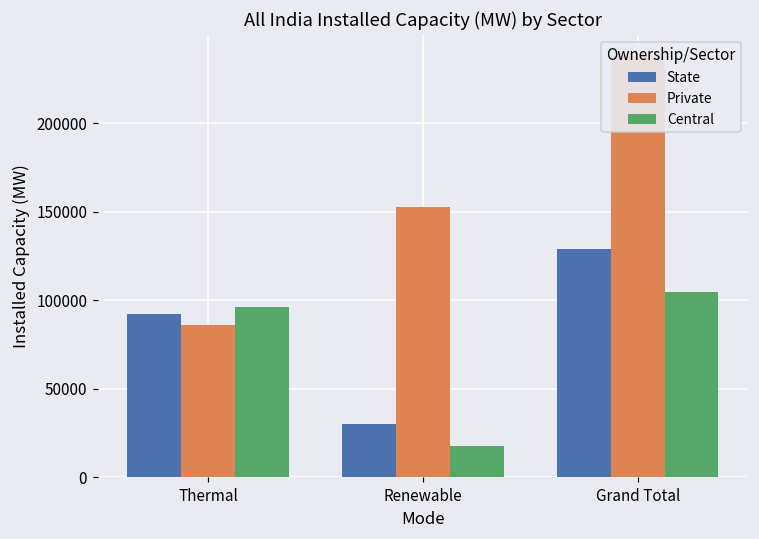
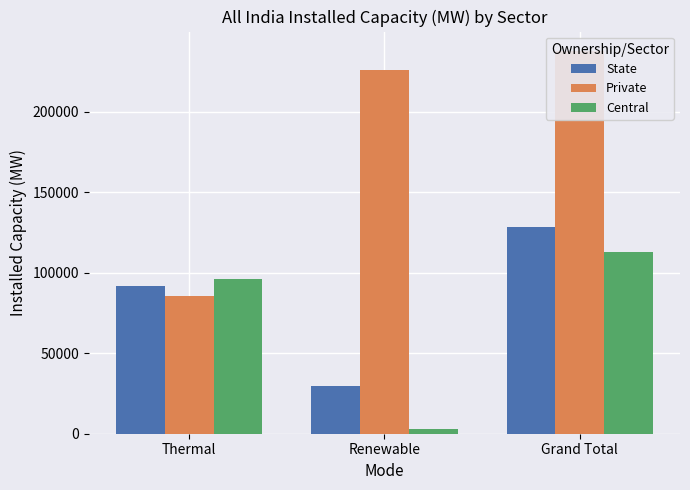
Private, Renewable: 152000 -> 226000
Central, Renewable: 17000 -> 3000
Central, Grand Total: 104000 -> 113000
